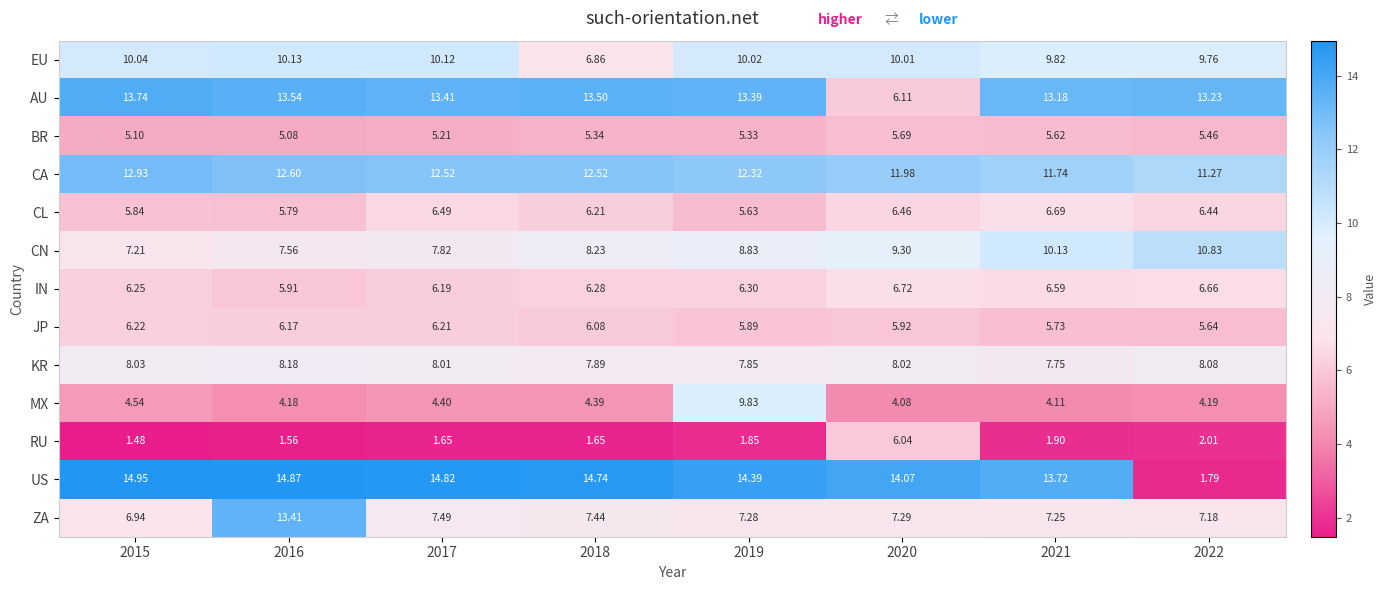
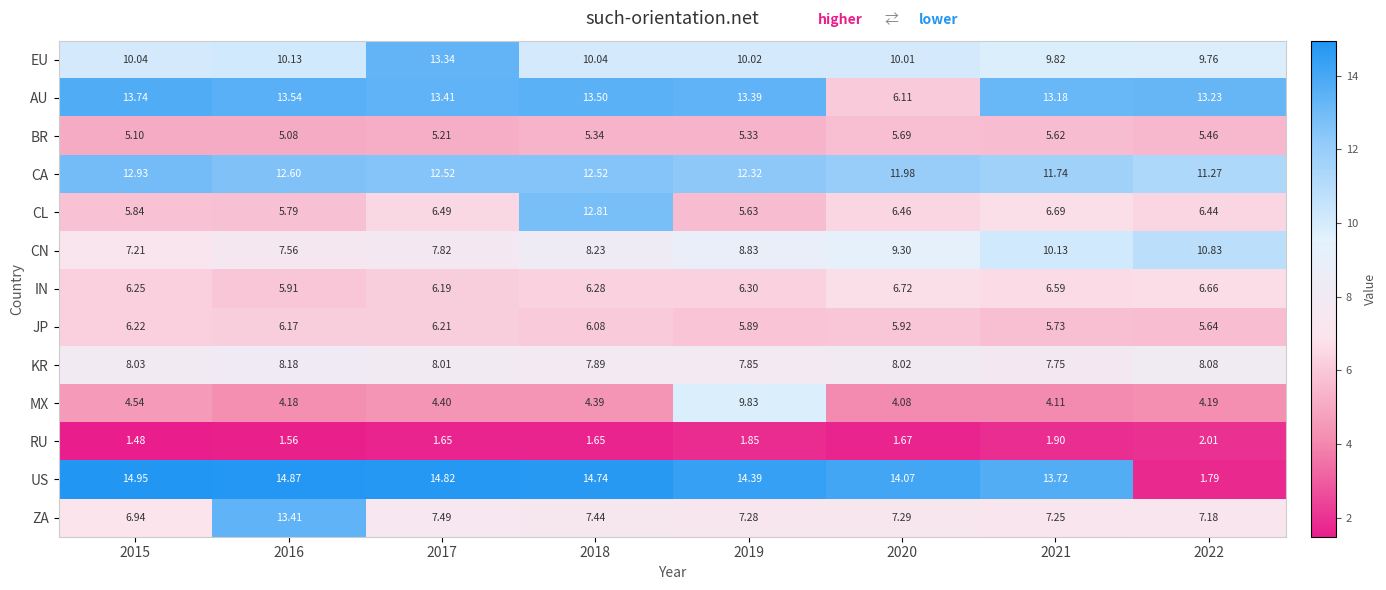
EU, 2017: 10.12 -> 13.34
EU, 2018: 6.86 -> 10.04
CL, 2018: 6.21 -> 12.81
RU, 2020: 6.04 -> 1.67
